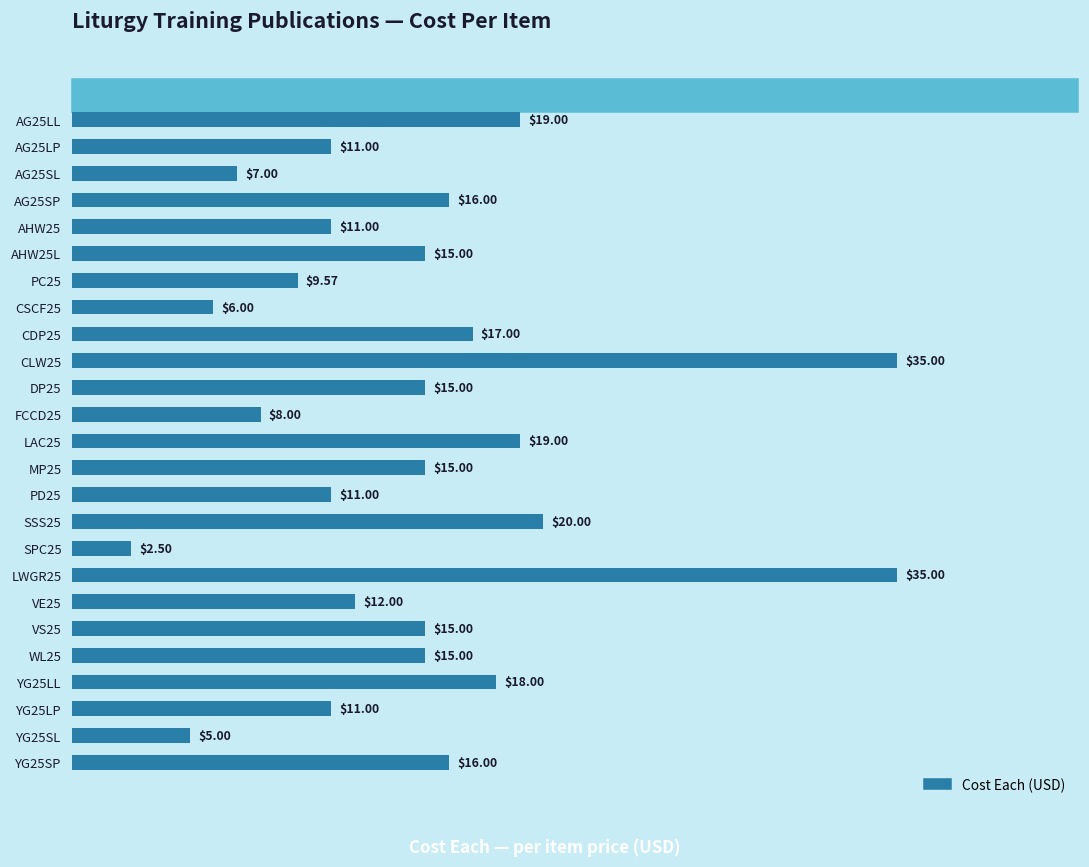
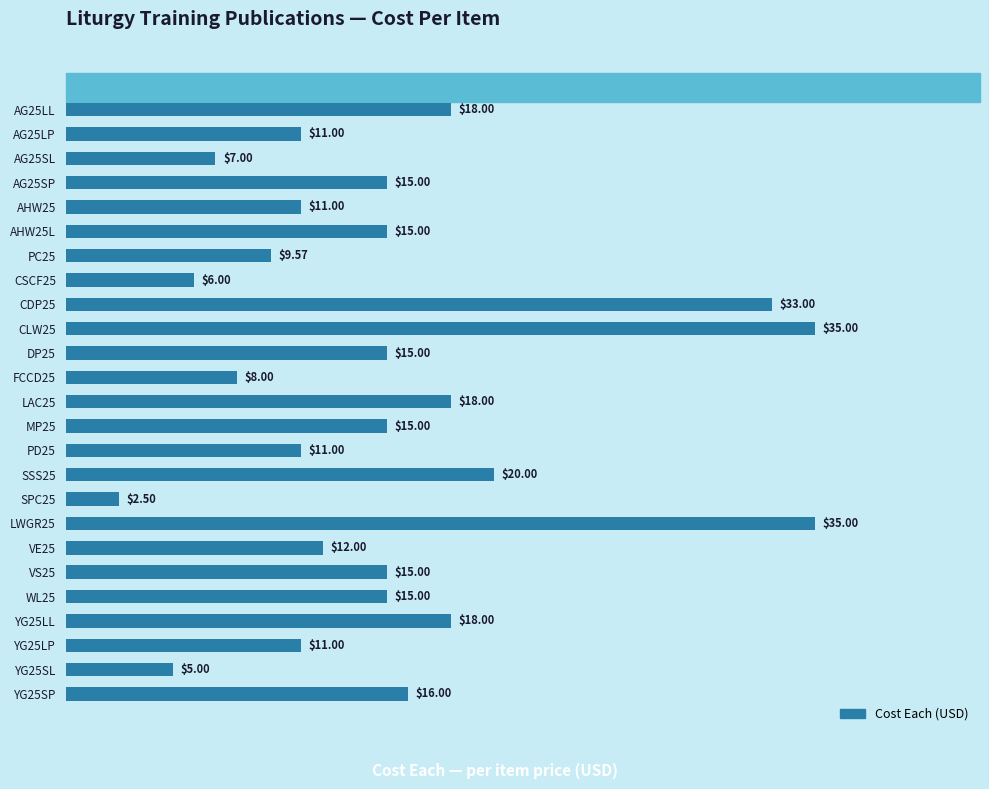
AG25LL: $19.00 -> $18.00
AG25SP: $16.00 -> $15.00
CDP25: $17.00 -> $33.00
LAC25: $19.00 -> $18.00
